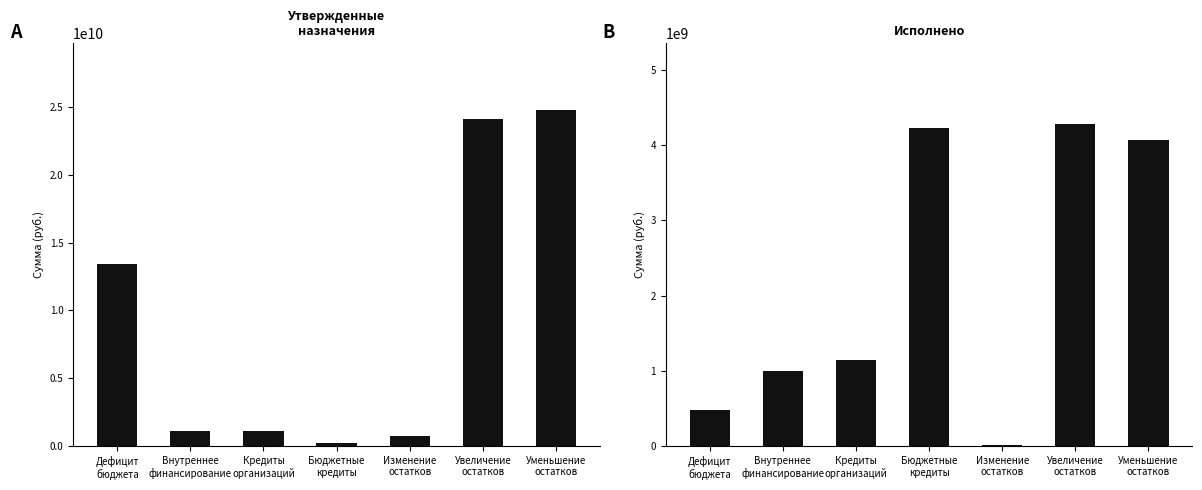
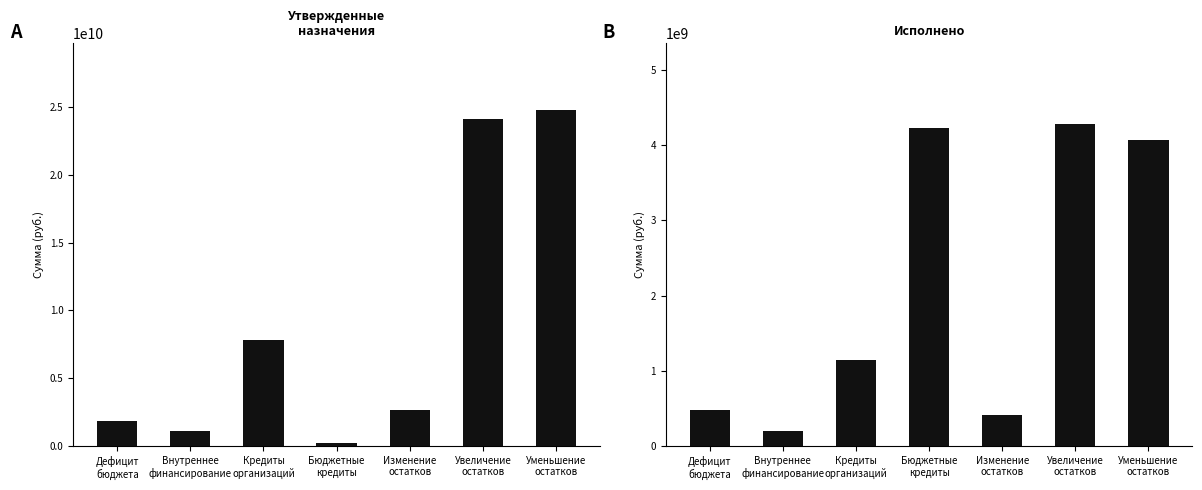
Утвержденные назначения, Дефицит бюджета: 13500000000 -> 1900000000
Утвержденные назначения, Кредиты организаций: 1100000000 -> 7800000000
Утвержденные назначения, Изменение остатков: 800000000 -> 2700000000
Исполнено, Внутреннее финансирование: 1000000000 -> 200000000
Исполнено, Изменение остатков: 0 -> 400000000
